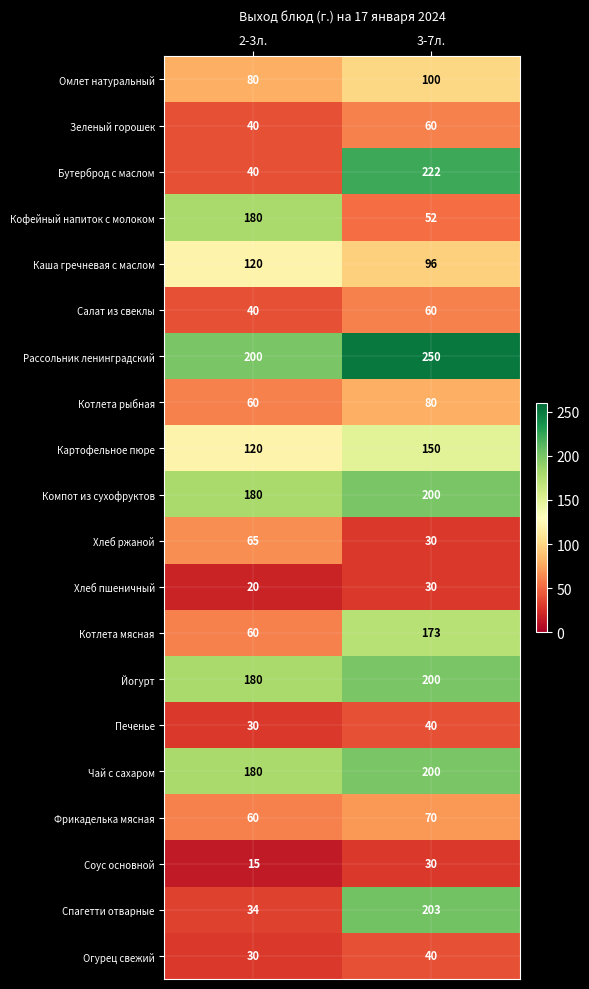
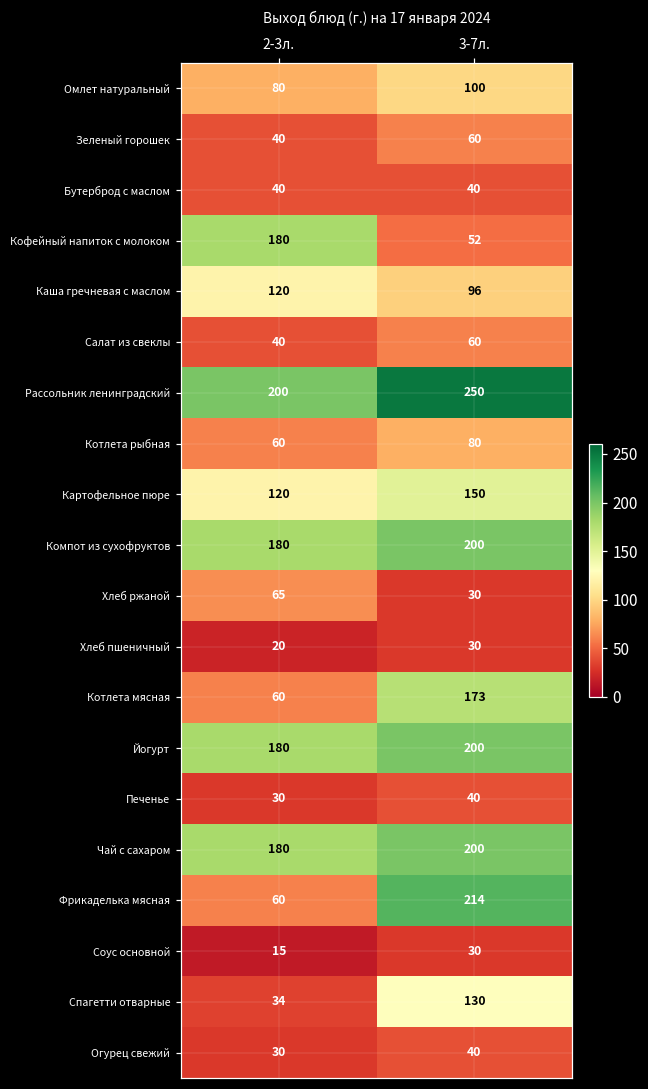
Бутерброд с маслом, 3-7л.: 222 -> 40
Фрикаделька мясная, 3-7л.: 70 -> 214
Спагетти отварные, 3-7л.: 203 -> 130
